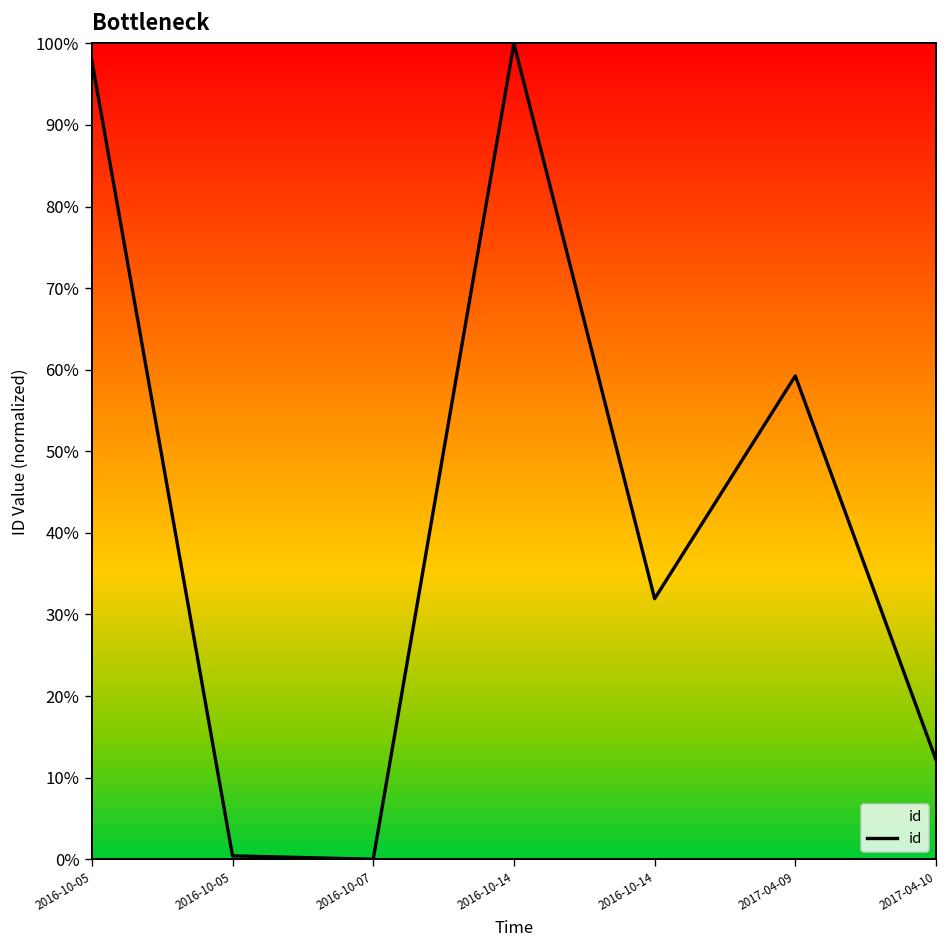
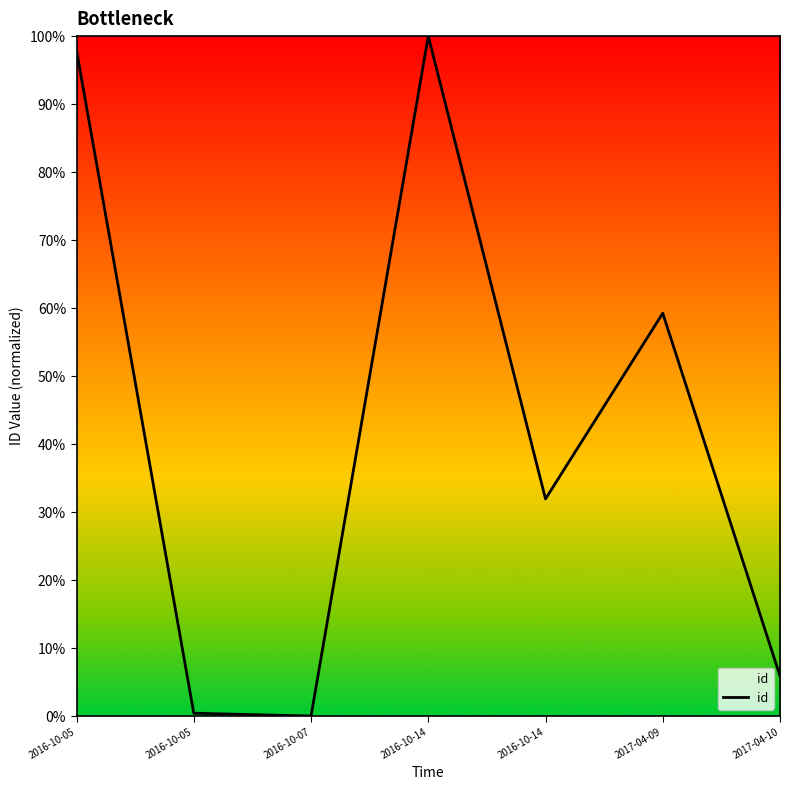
2017-04-10: 12% -> 6%
